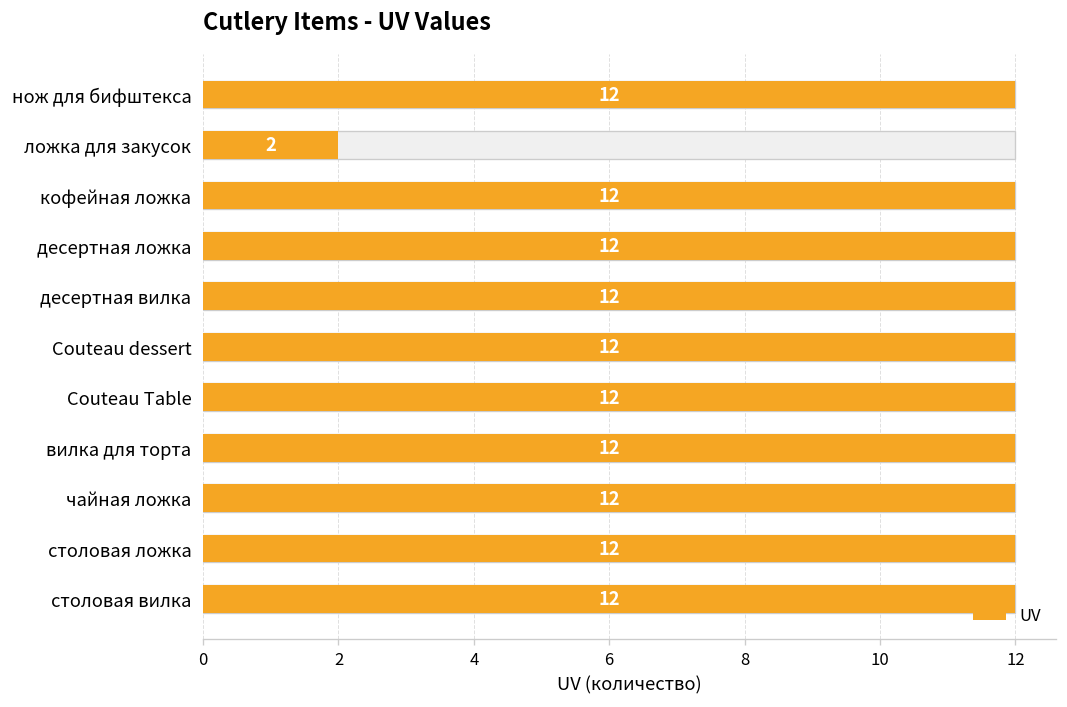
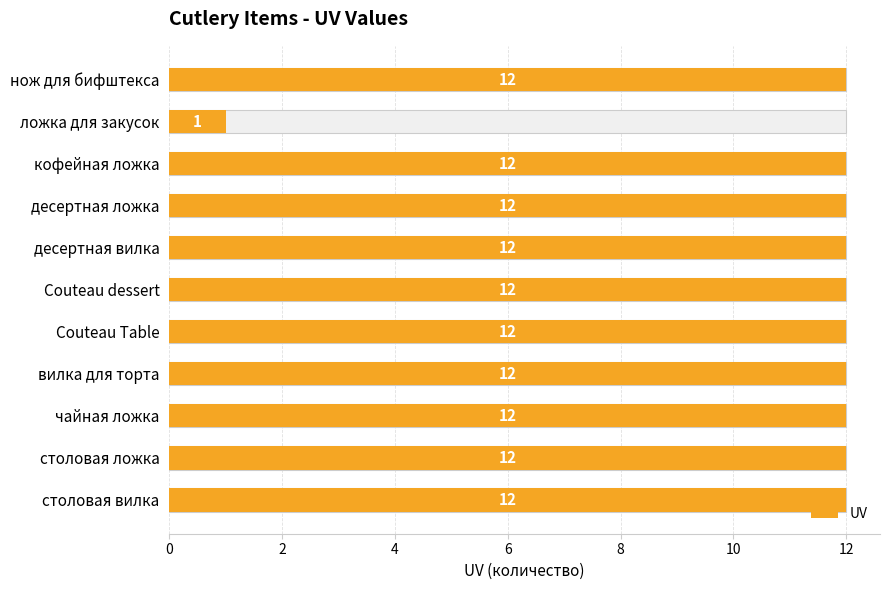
UV, ложка для закусок: 2 -> 1
